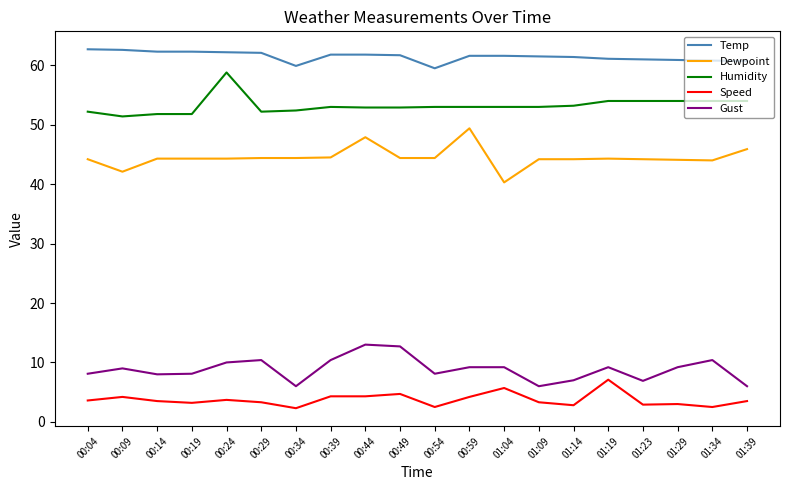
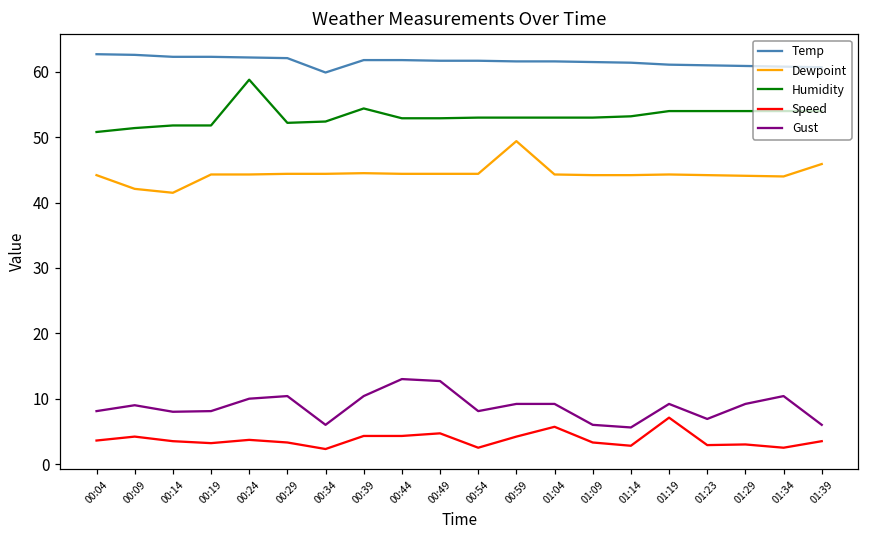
Humidity, 00:04: 52 -> 51
Dewpoint, 00:14: 44 -> 42
Humidity, 00:39: 53 -> 54
Dewpoint, 00:44: 48 -> 44
Temp, 00:54: 60 -> 62
Dewpoint, 01:04: 40 -> 44
Gust, 01:14: 7 -> 6
